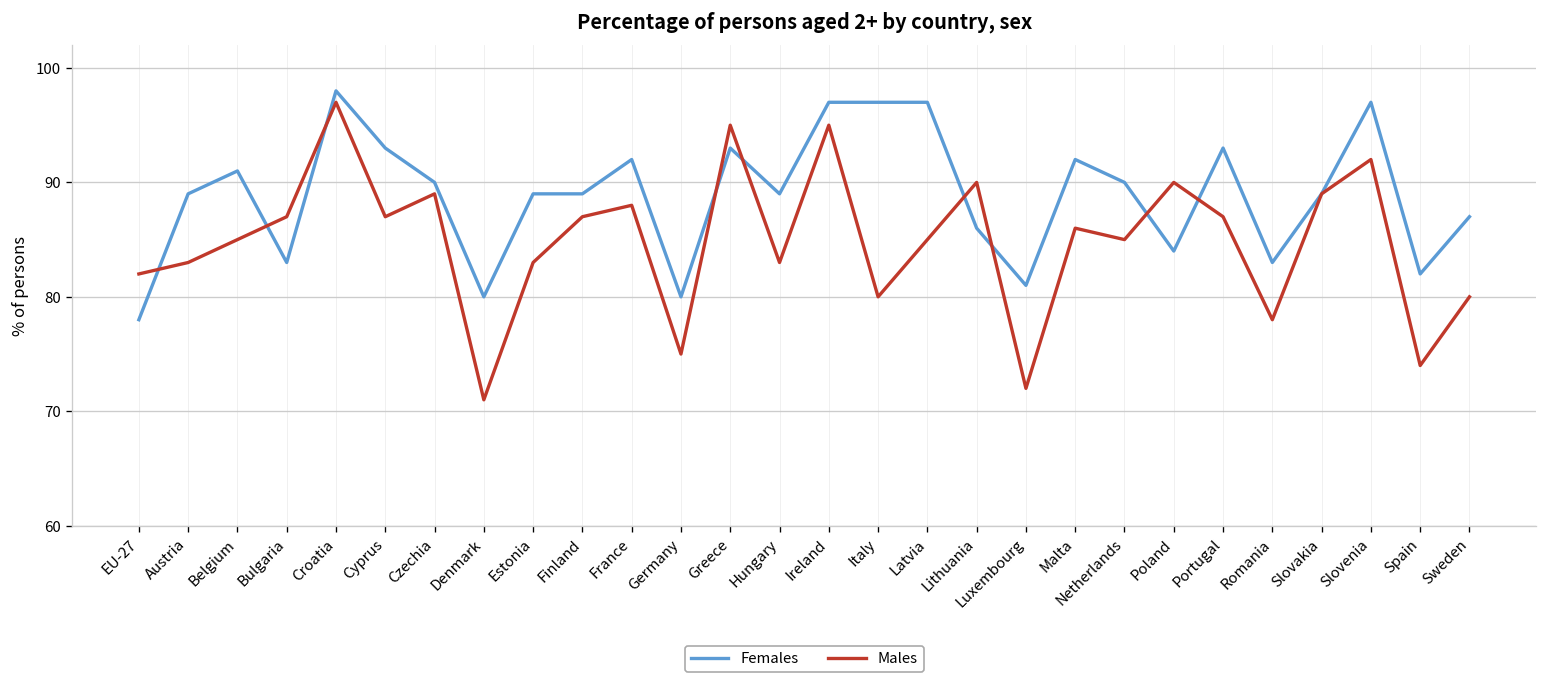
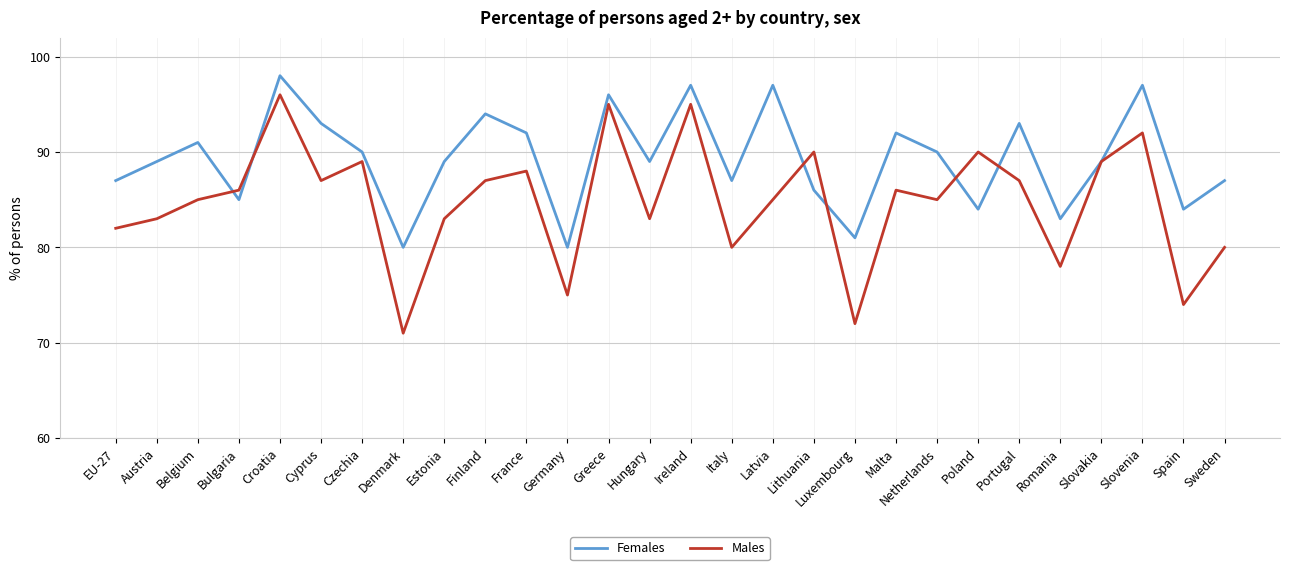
Females, EU-27: 78 -> 87
Females, Bulgaria: 83 -> 85
Males, Bulgaria: 87 -> 86
Males, Croatia: 97 -> 96
Females, Finland: 89 -> 94
Females, Greece: 93 -> 96
Females, Italy: 97 -> 87
Females, Spain: 82 -> 84
